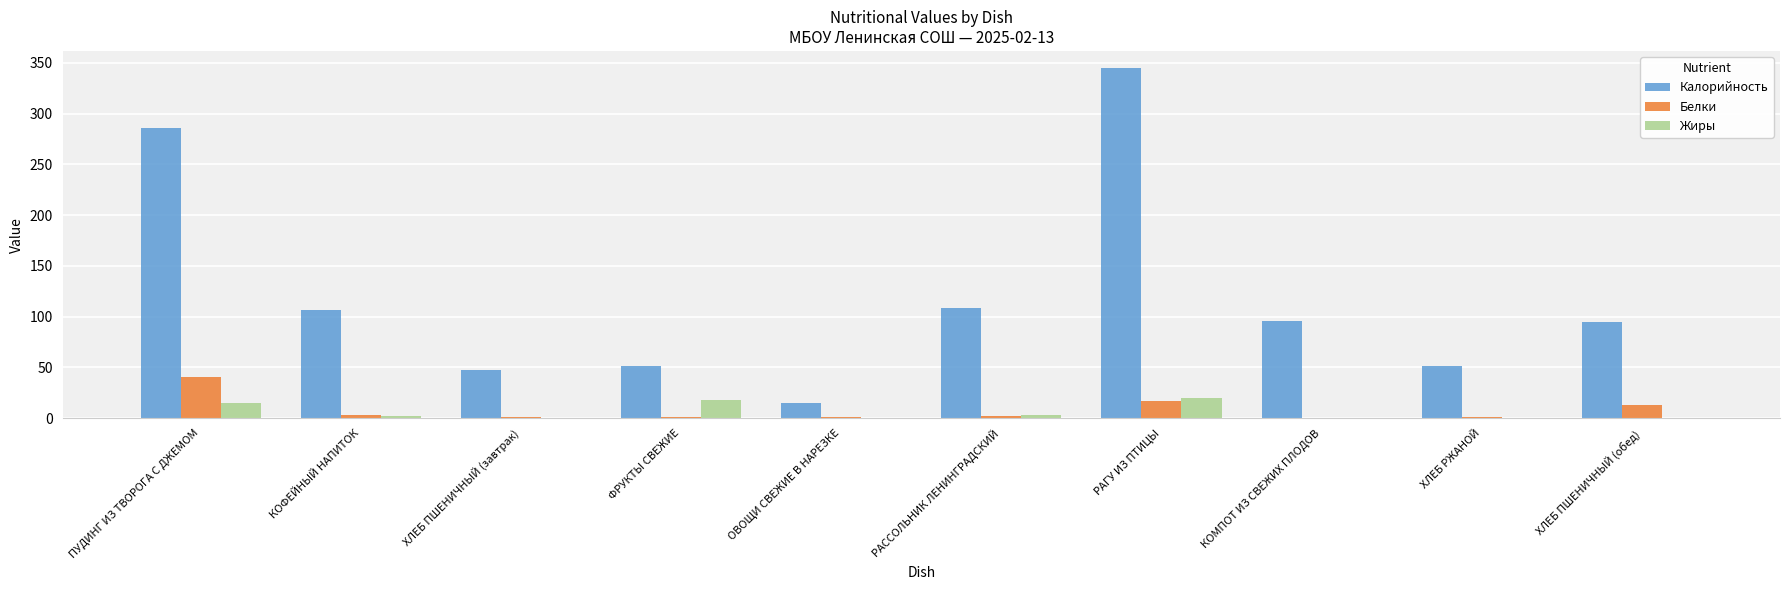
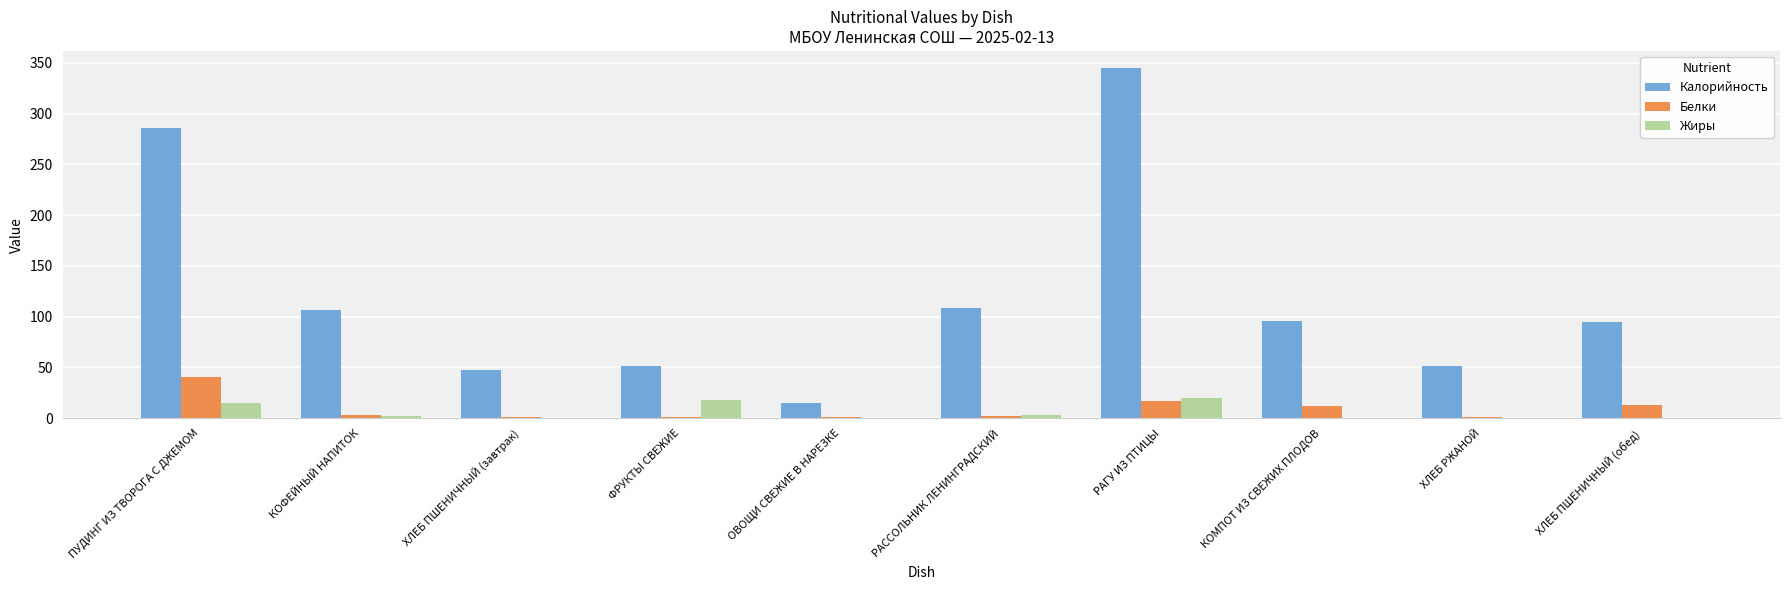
Белки, КОМПОТ ИЗ СВЕЖИХ ПЛОДОВ: 0 -> 13
